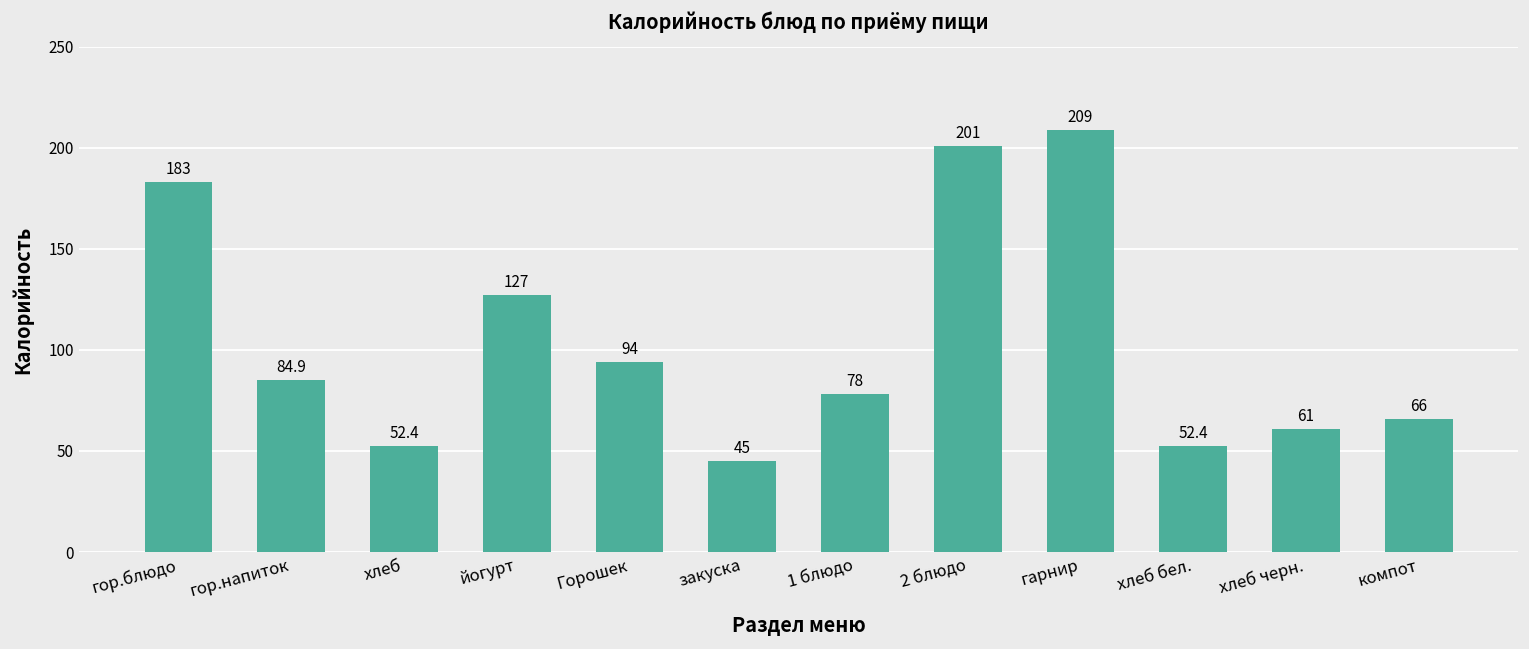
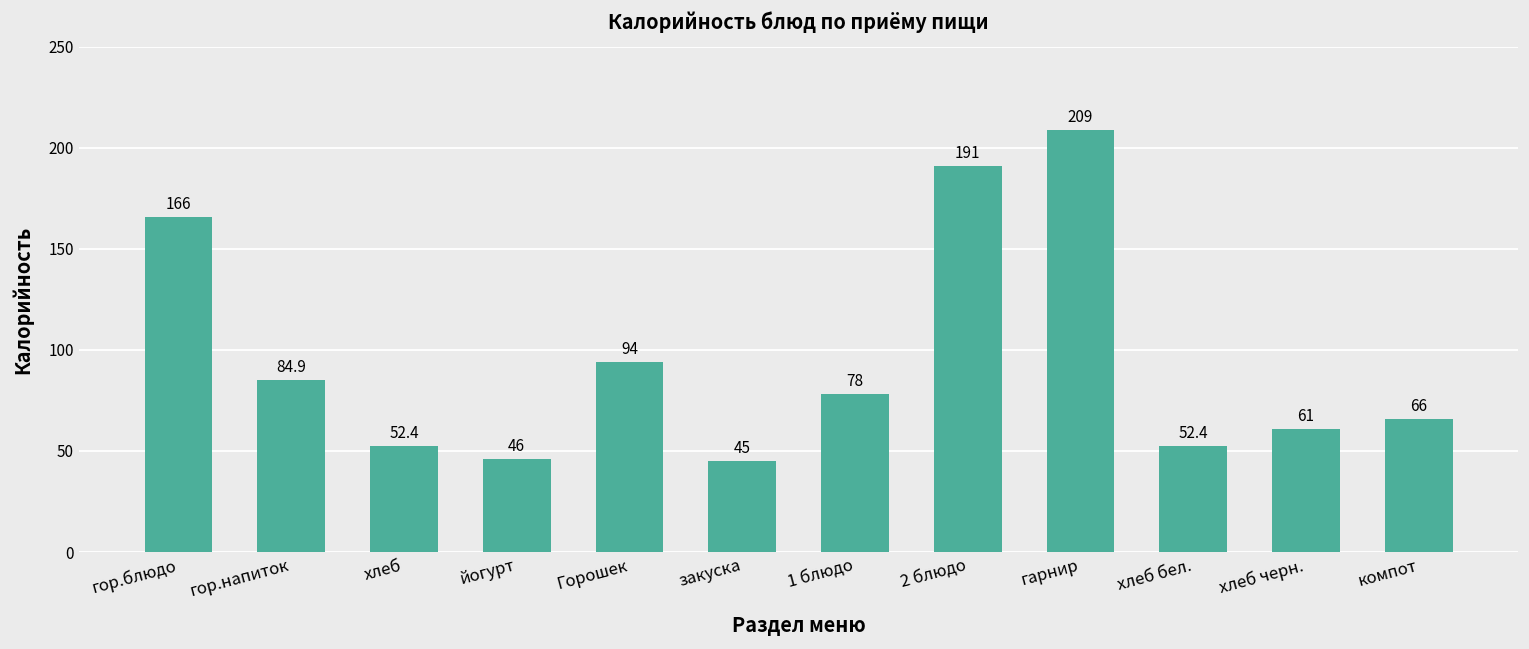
гор.блюдо: 183 -> 166
йогурт: 127 -> 46
2 блюдо: 201 -> 191
